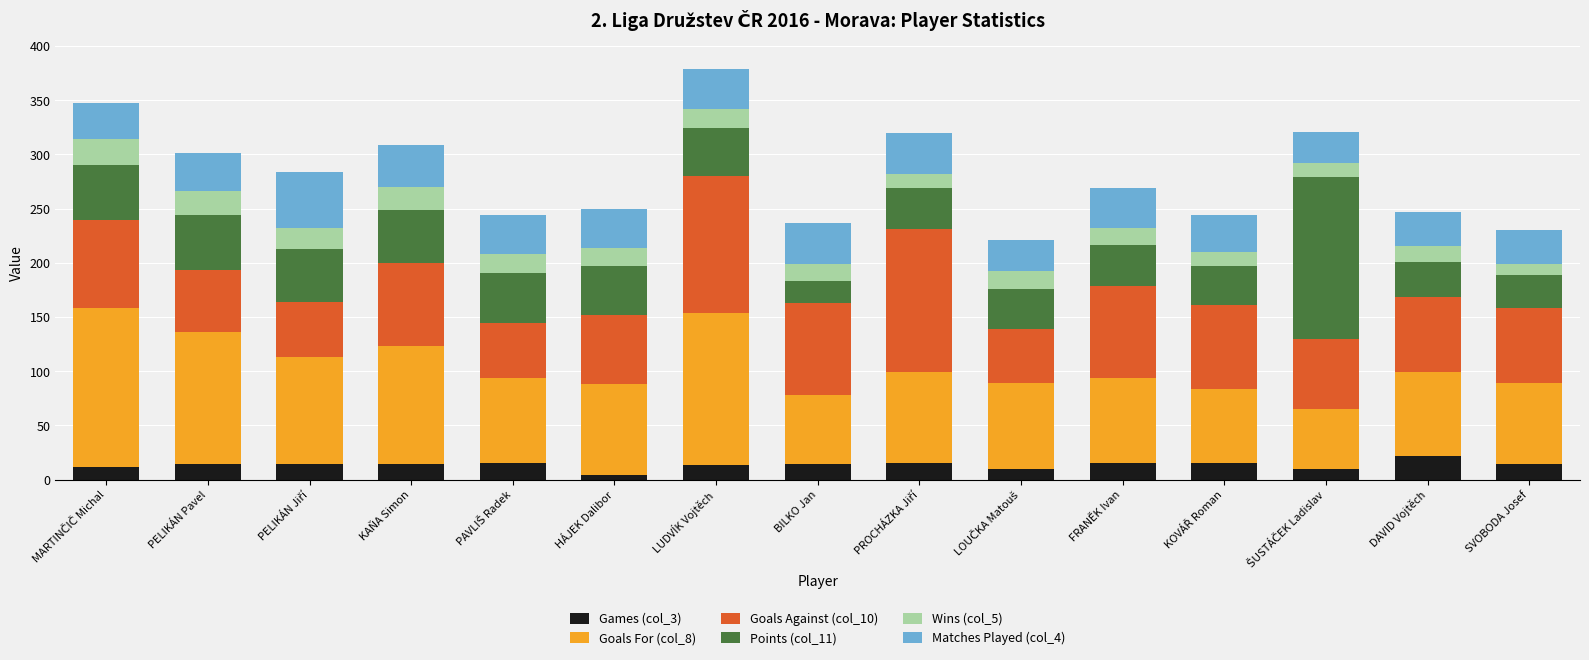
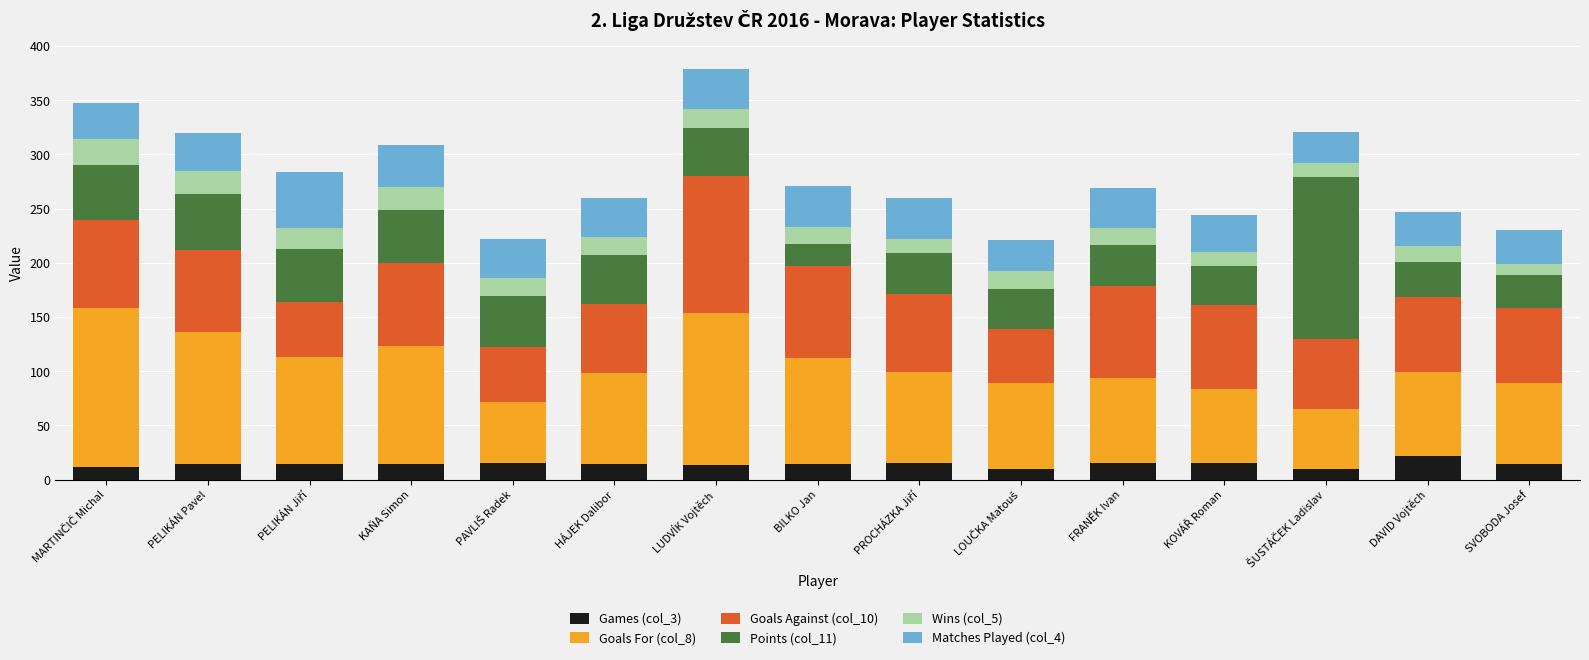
Goals Against (col_10), PELIKÁN Pavel: 57 -> 76
Goals For (col_8), PAVLIŠ Radek: 79 -> 57
Games (col_3), HÁJEK Dalibor: 4 -> 14
Goals For (col_8), BILKO Jan: 64 -> 98
Goals Against (col_10), PROCHÁZKA Jiří: 132 -> 72
